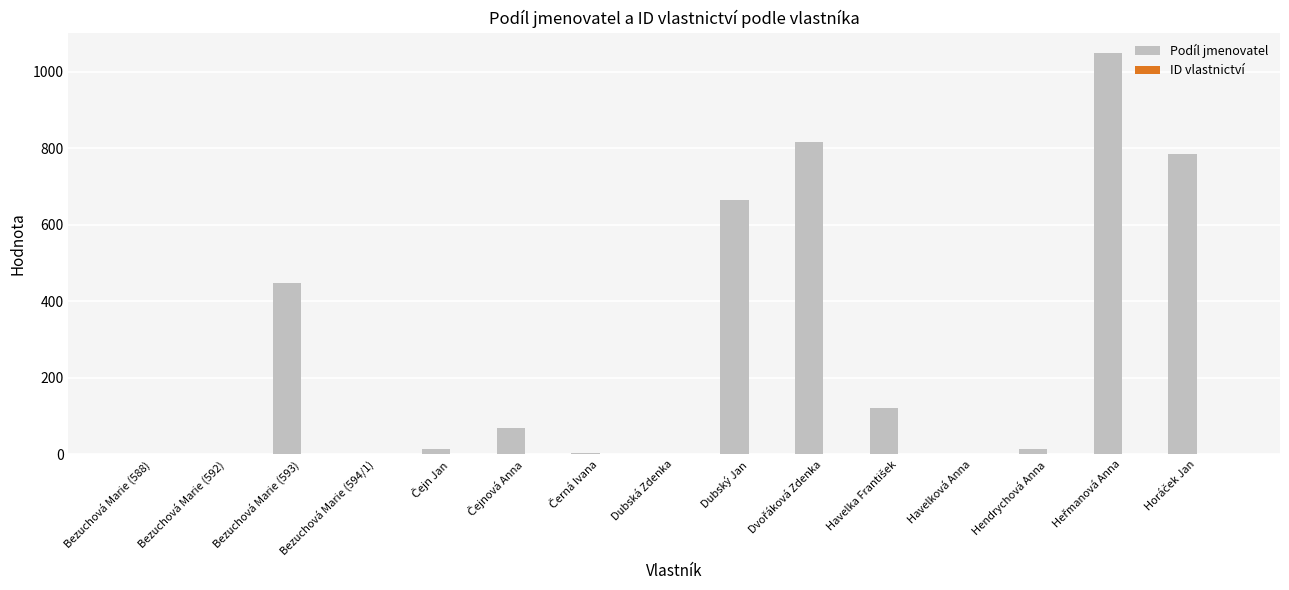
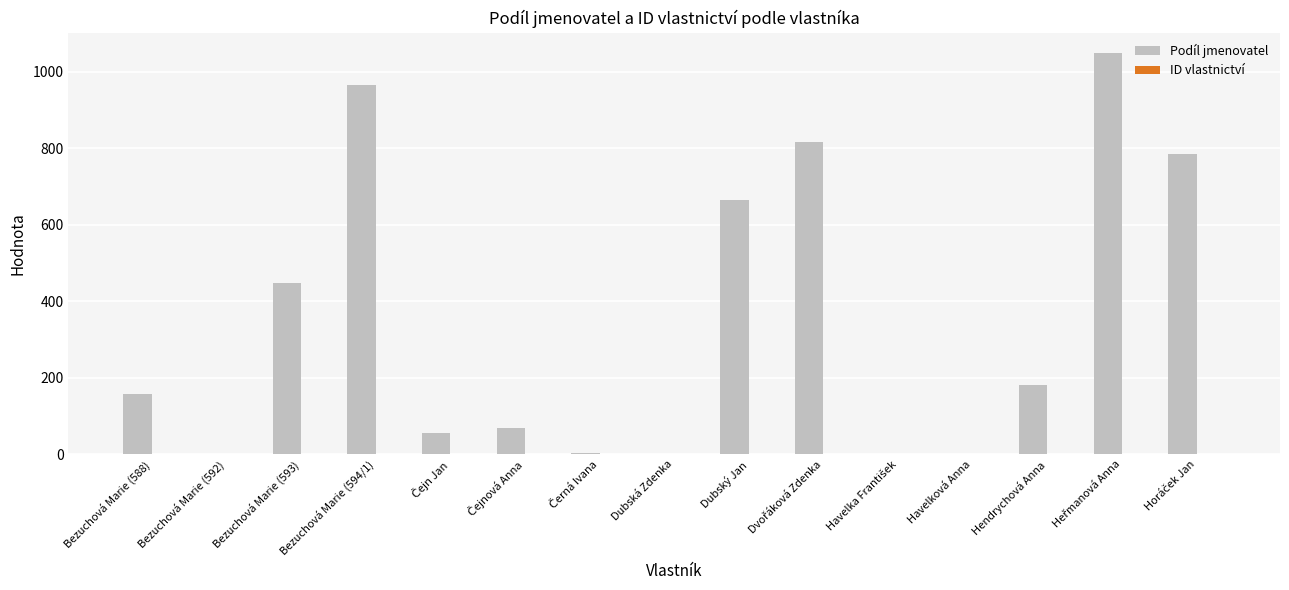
Podíl jmenovatel, Bezuchová Marie (588): 0 -> 160
Podíl jmenovatel, Bezuchová Marie (594/1): 0 -> 970
Podíl jmenovatel, Čejn Jan: 20 -> 60
Podíl jmenovatel, Havelka František: 120 -> 0
Podíl jmenovatel, Hendrychová Anna: 20 -> 180
